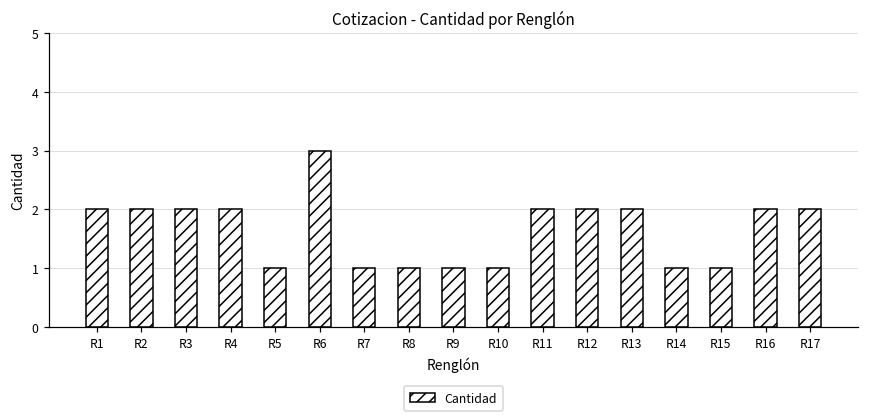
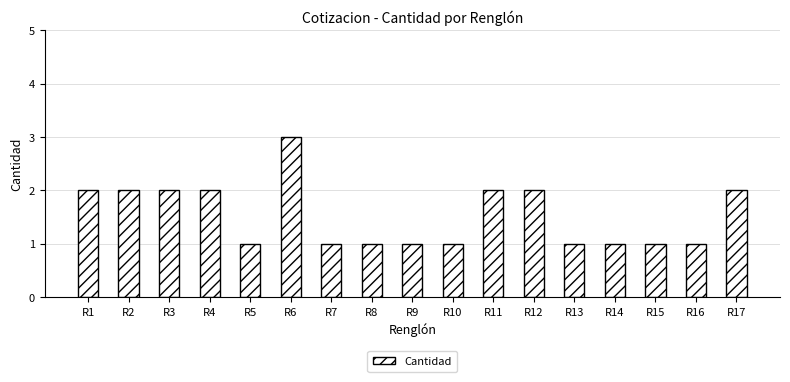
R13: 2 -> 1
R16: 2 -> 1
